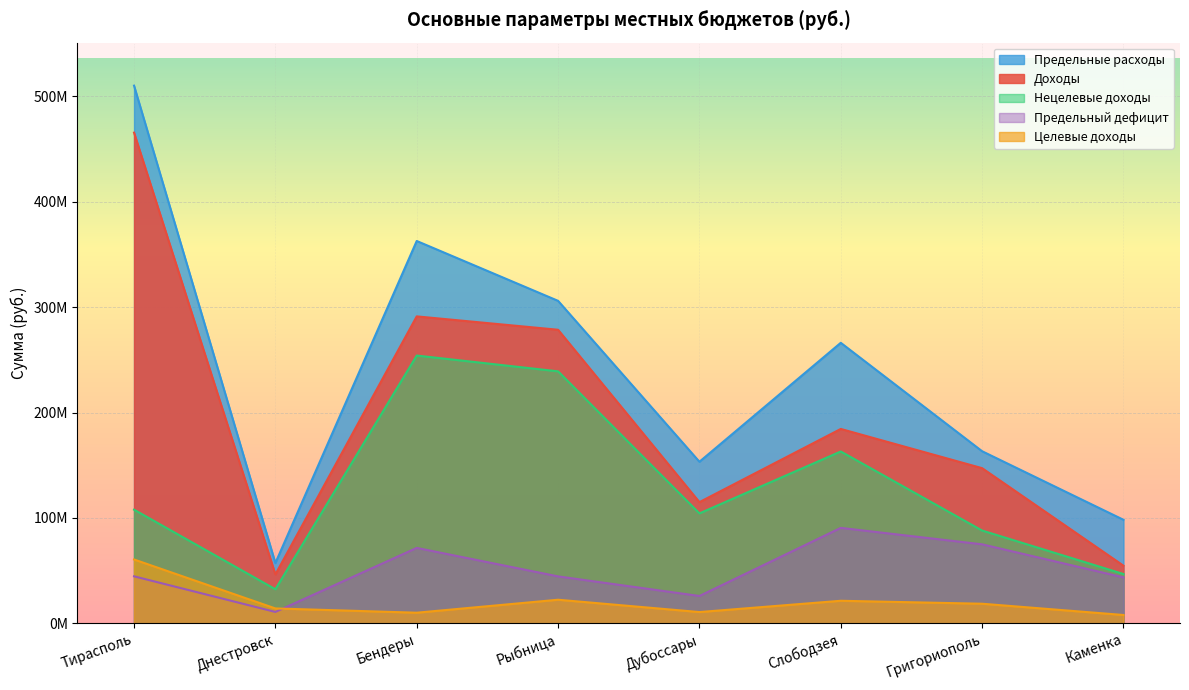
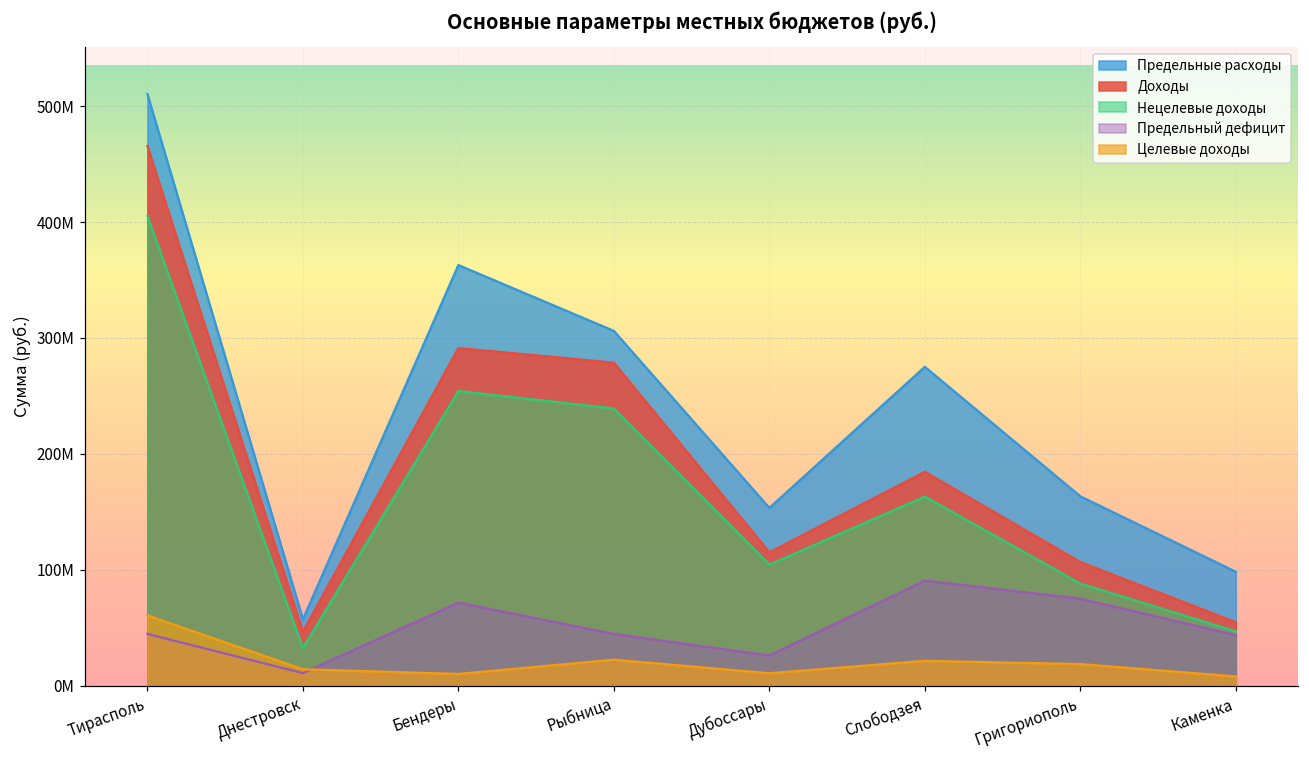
Нецелевые доходы, Тирасполь: 108000000 -> 405000000
Предельные расходы, Слободзея: 266000000 -> 275000000
Доходы, Григориополь: 147000000 -> 107000000
